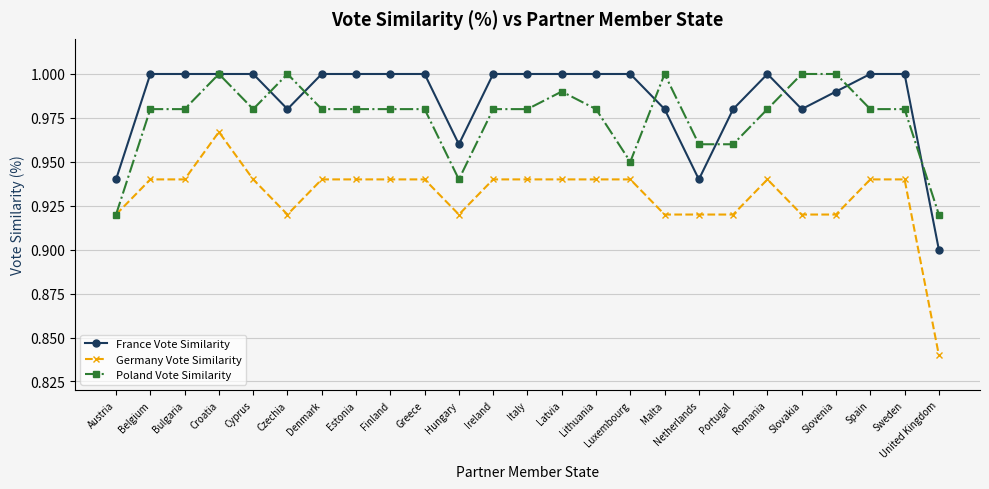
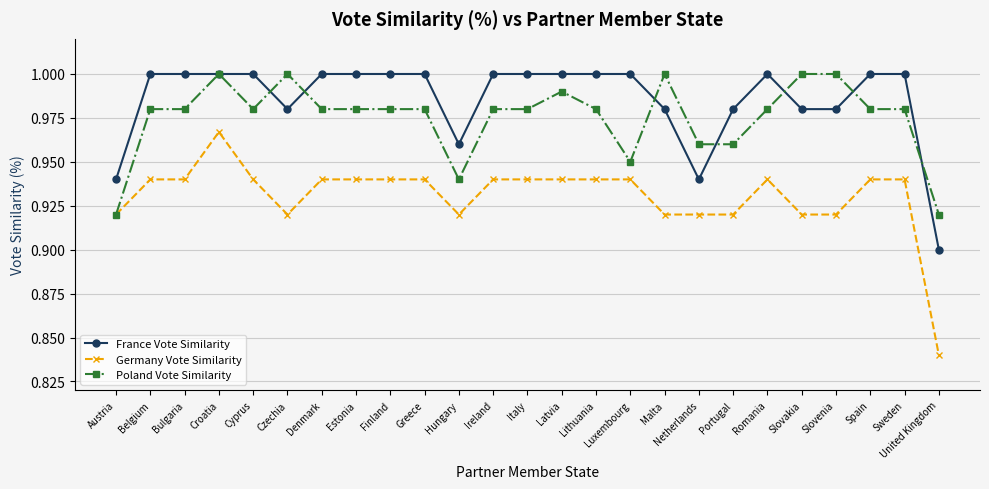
France Vote Similarity, Slovenia: 0.99 -> 0.98
